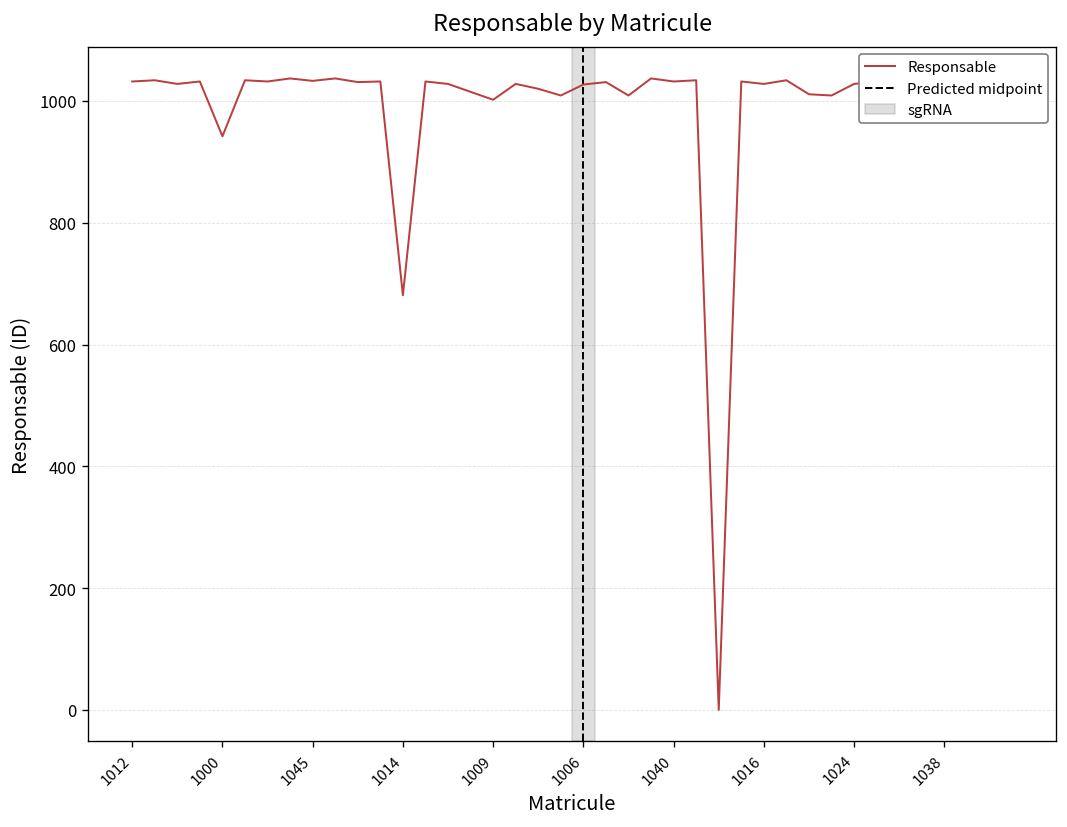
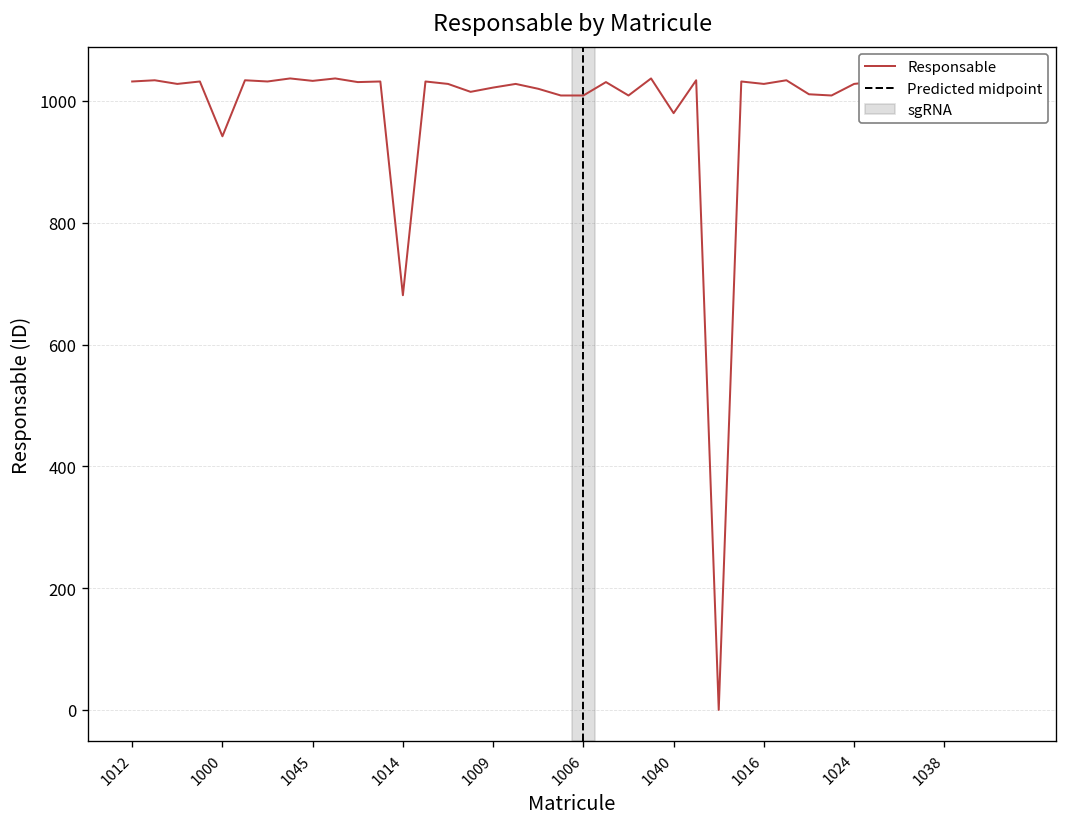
1009: 1000 -> 1020
1006: 1030 -> 1010
1040: 1030 -> 980
